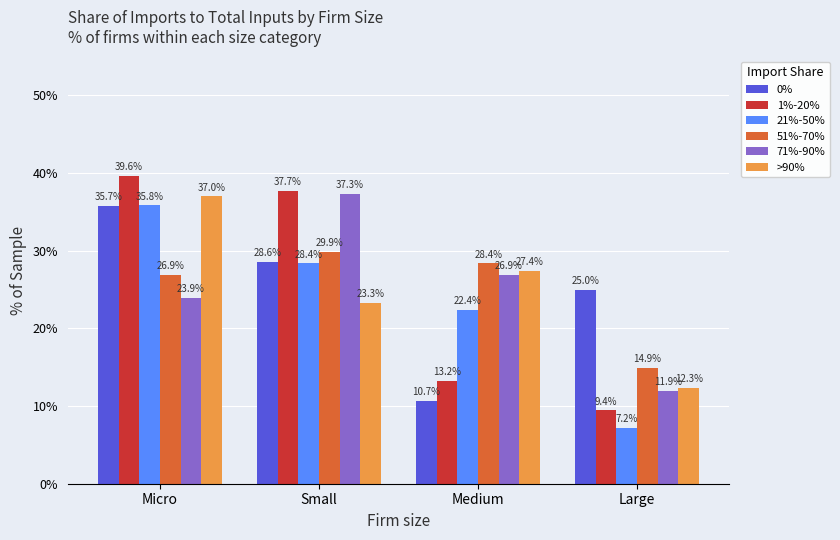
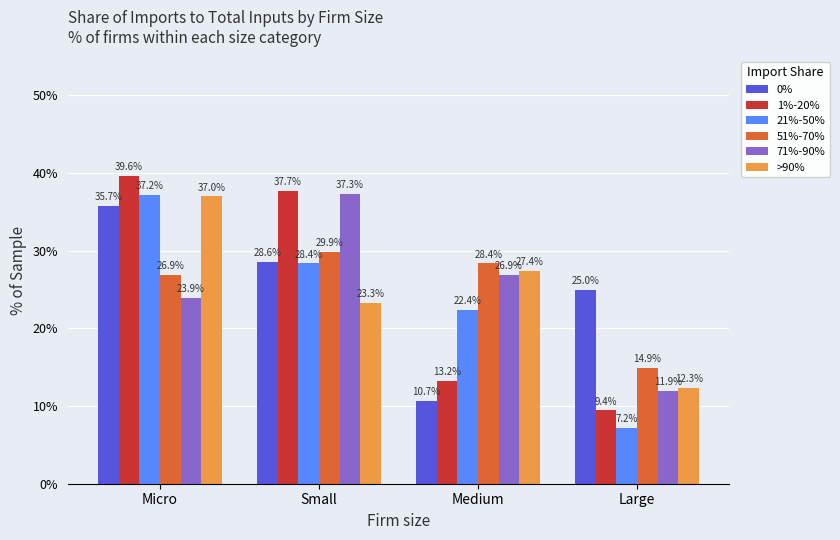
21%-50%, Micro: 35.8% -> 37.2%
